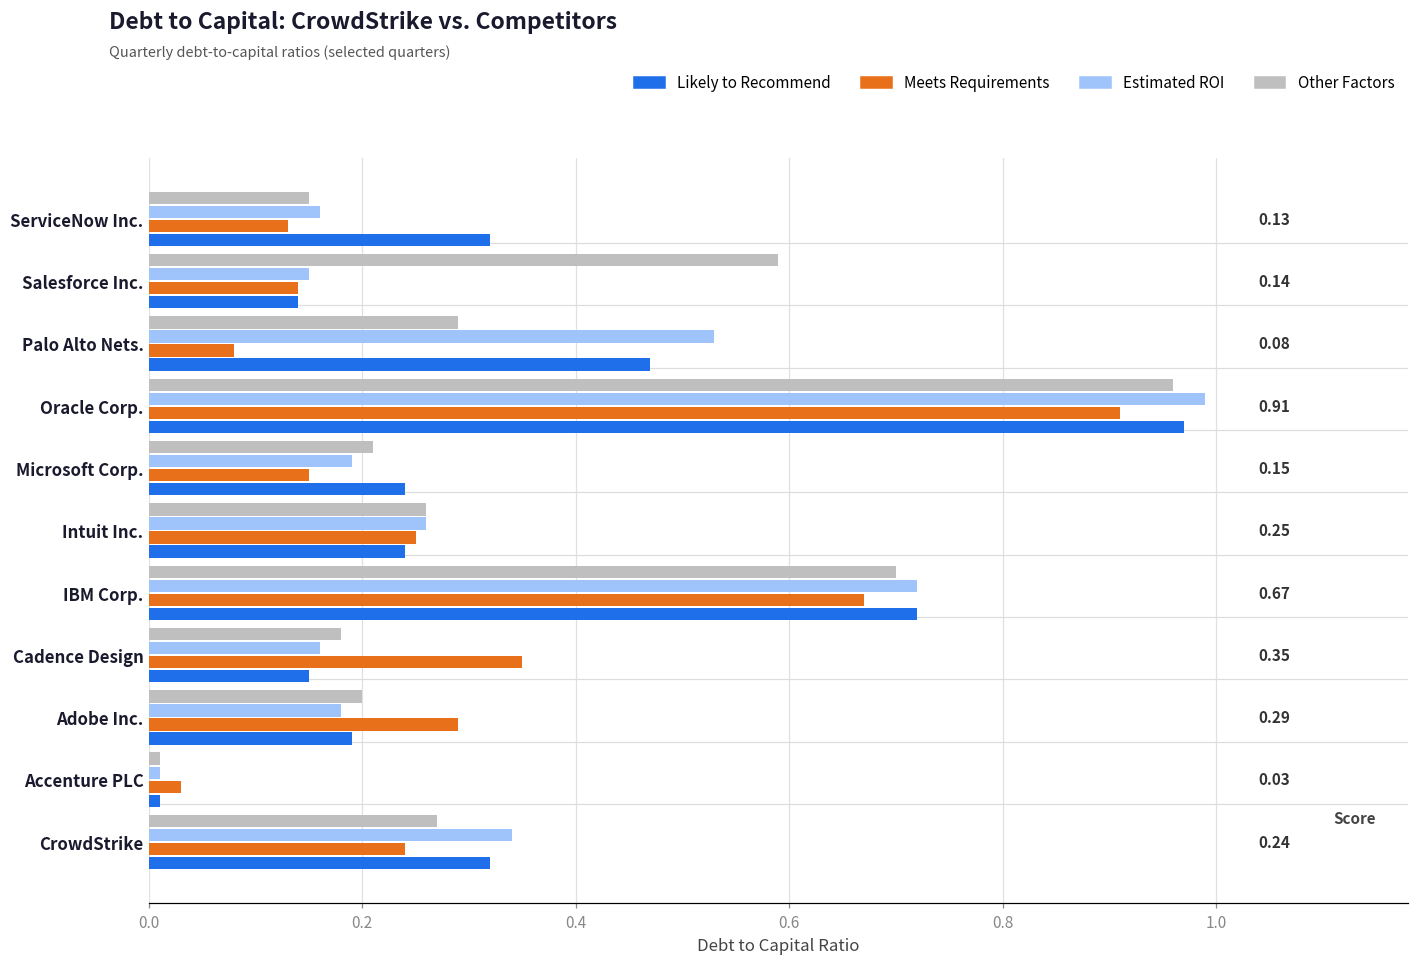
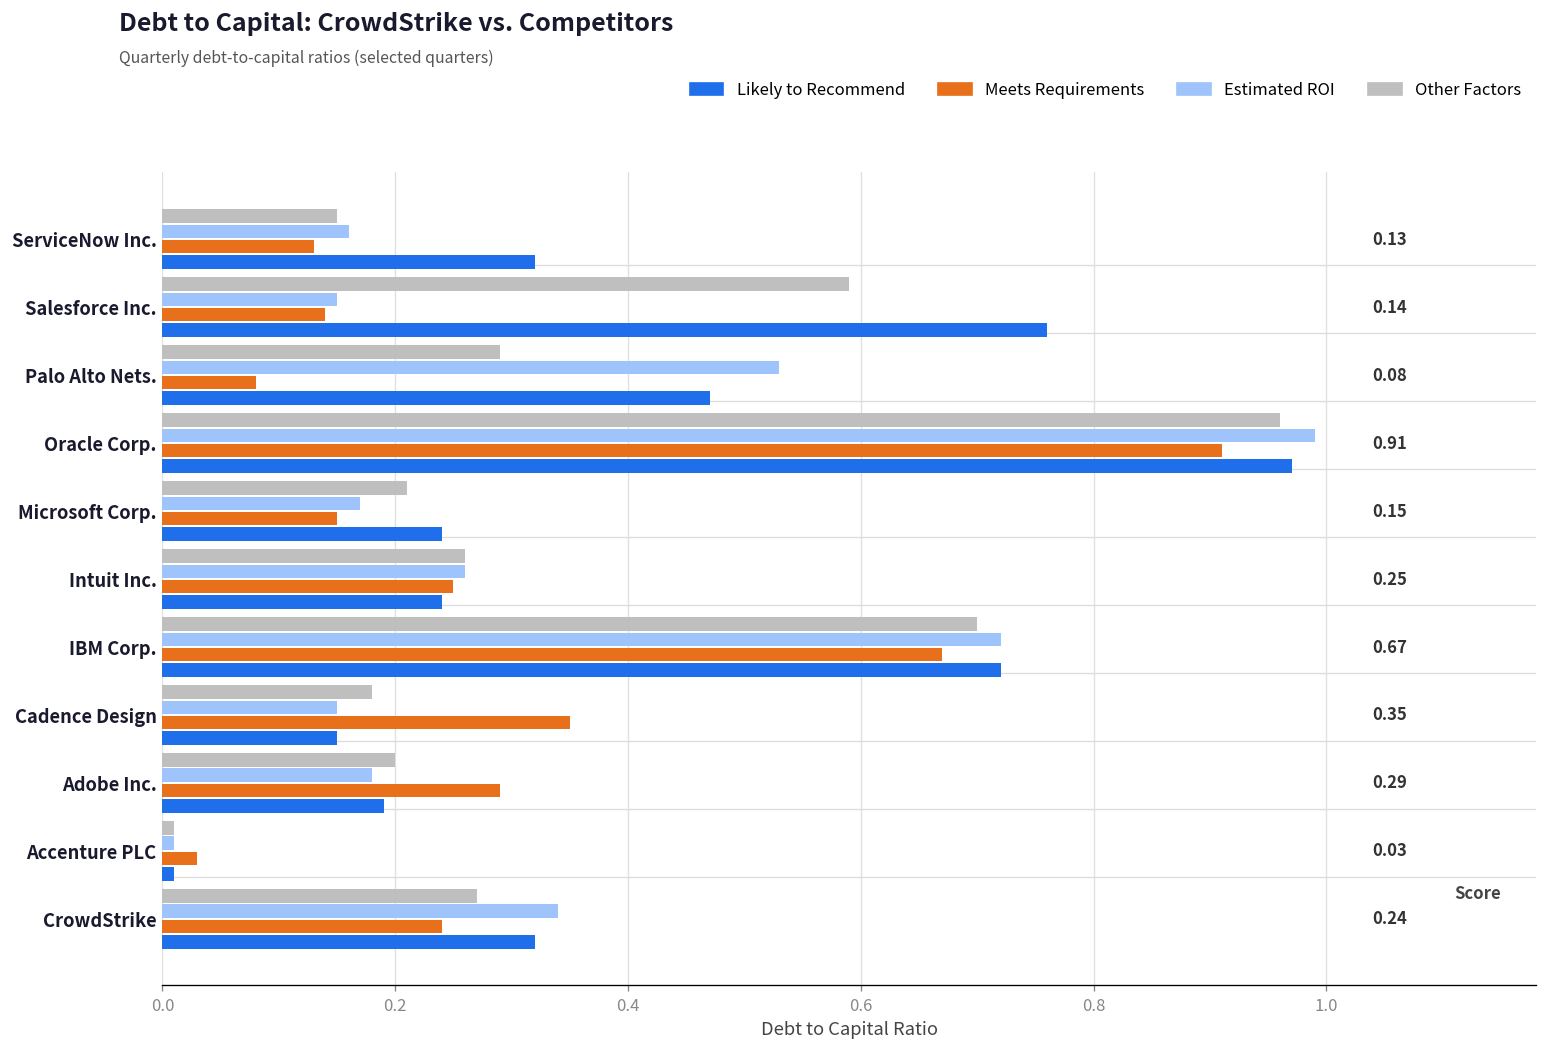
Likely to Recommend, Salesforce Inc.: 0.14 -> 0.76
Estimated ROI, Microsoft Corp.: 0.19 -> 0.17
Estimated ROI, Cadence Design: 0.16 -> 0.15
